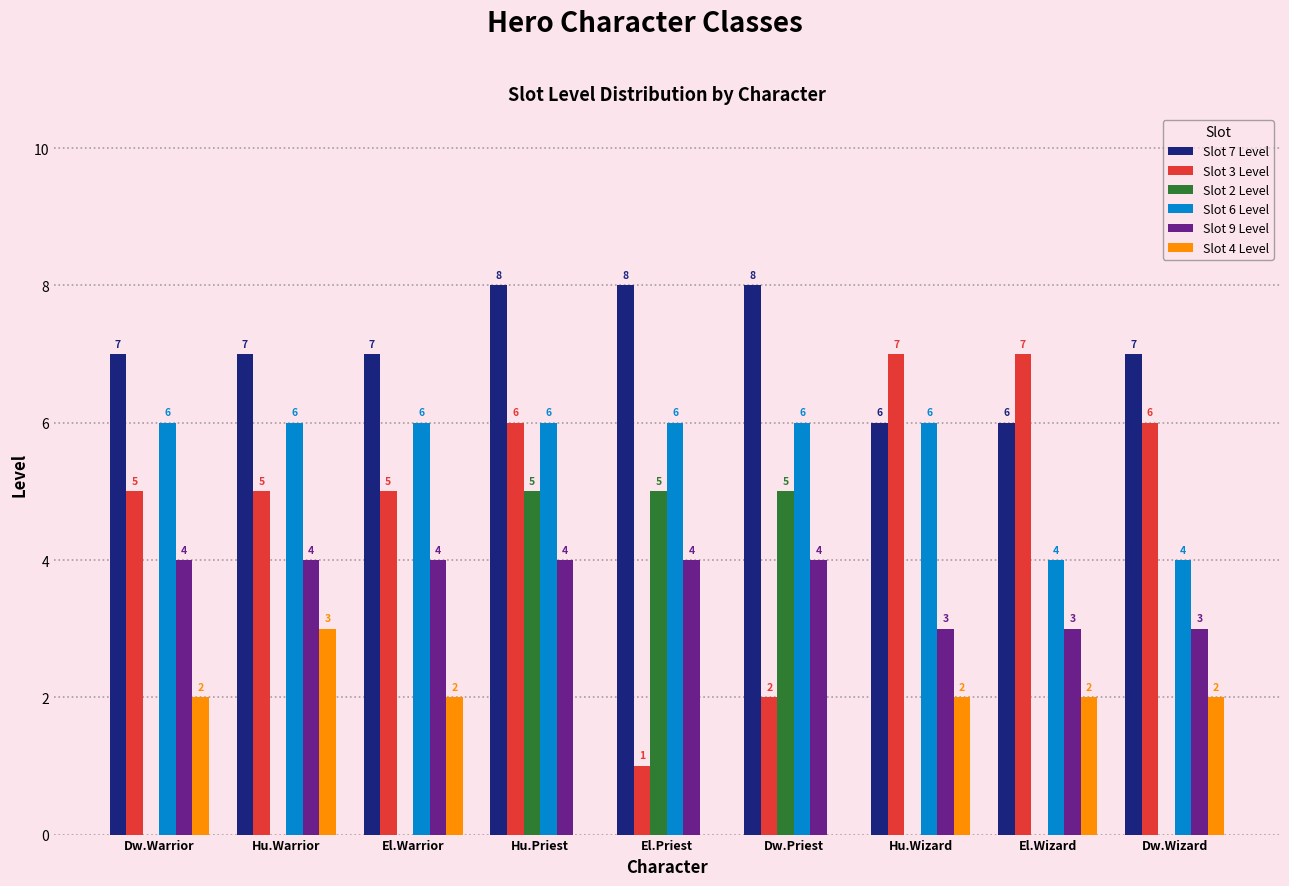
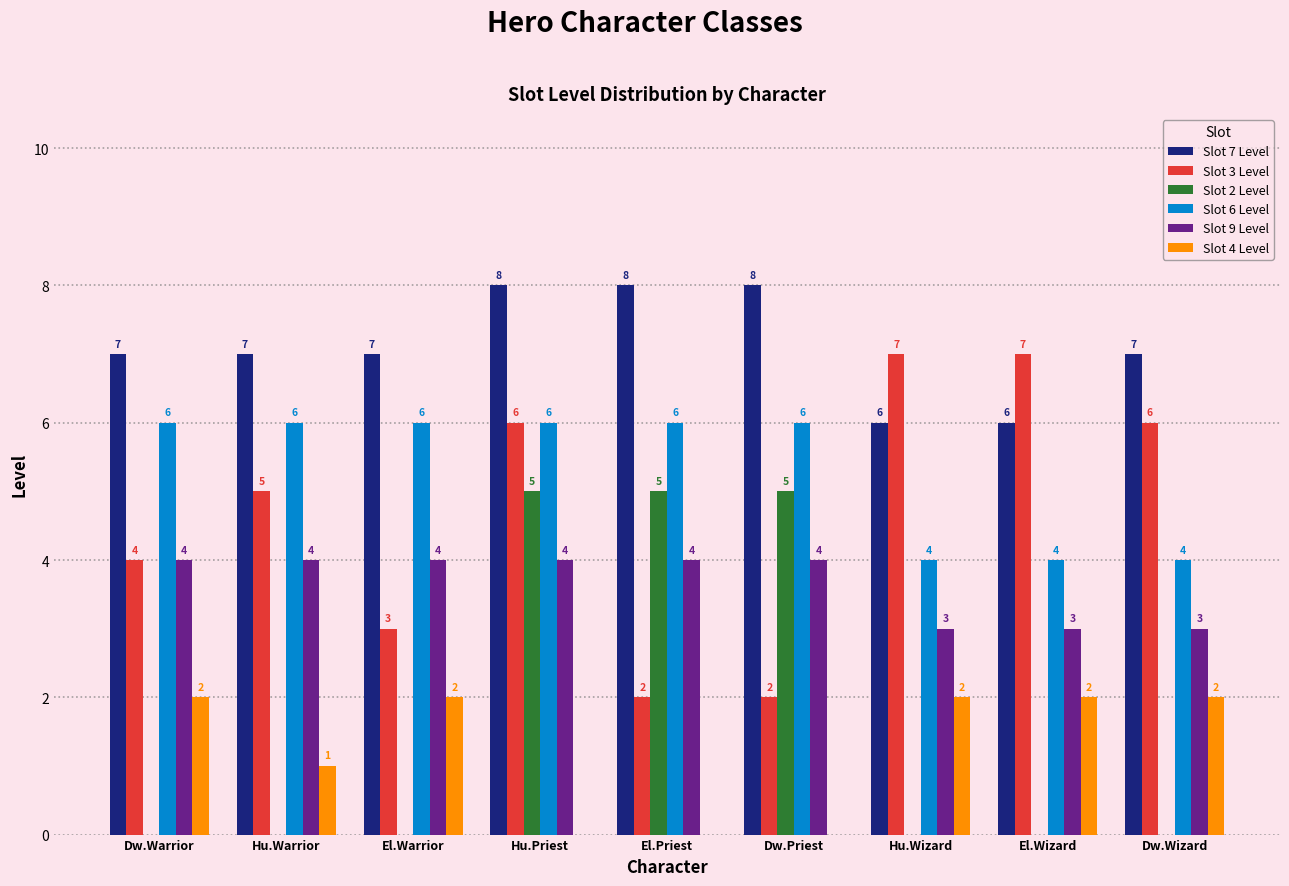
Slot 3 Level, Dw.Warrior: 5 -> 4
Slot 4 Level, Hu.Warrior: 3 -> 1
Slot 3 Level, El.Warrior: 5 -> 3
Slot 3 Level, El.Priest: 1 -> 2
Slot 6 Level, Hu.Wizard: 6 -> 4
